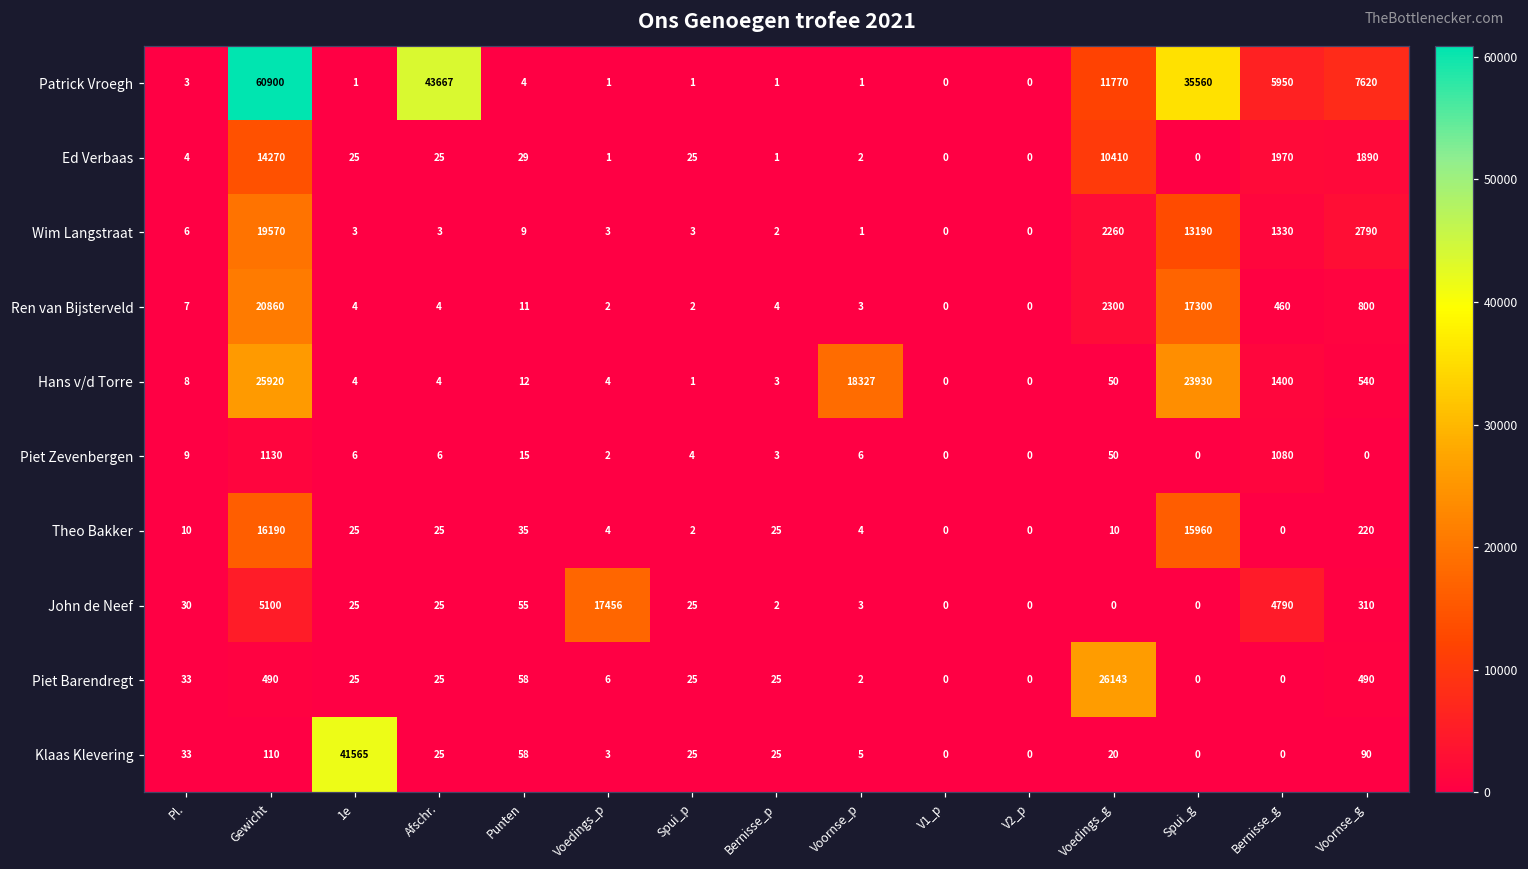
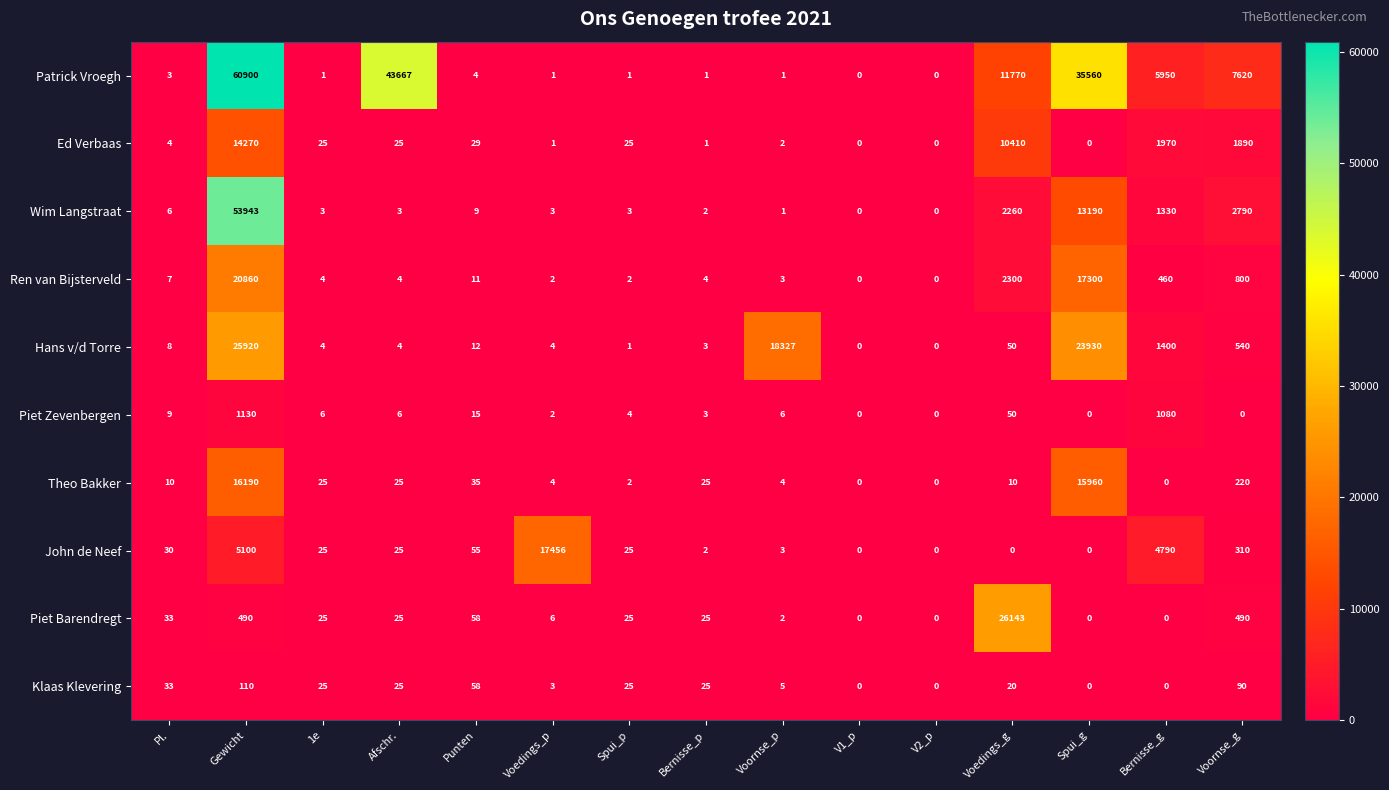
Wim Langstraat, Gewicht: 19570 -> 53943
Klaas Klevering, 1e: 41565 -> 25
